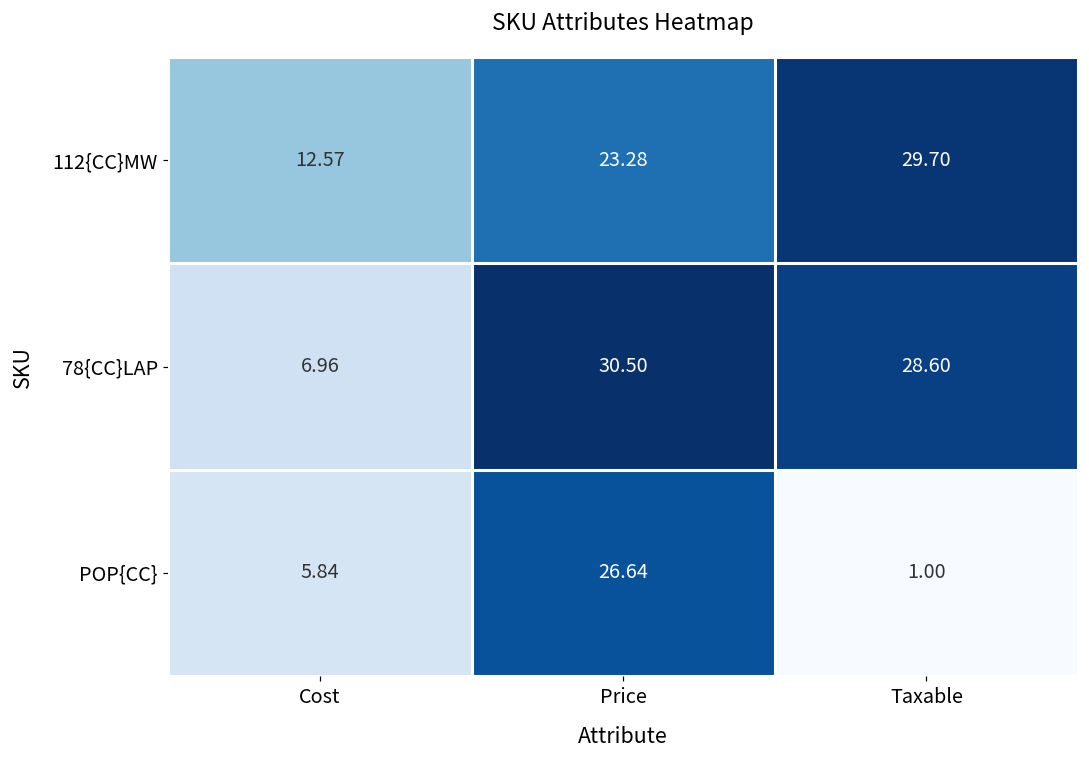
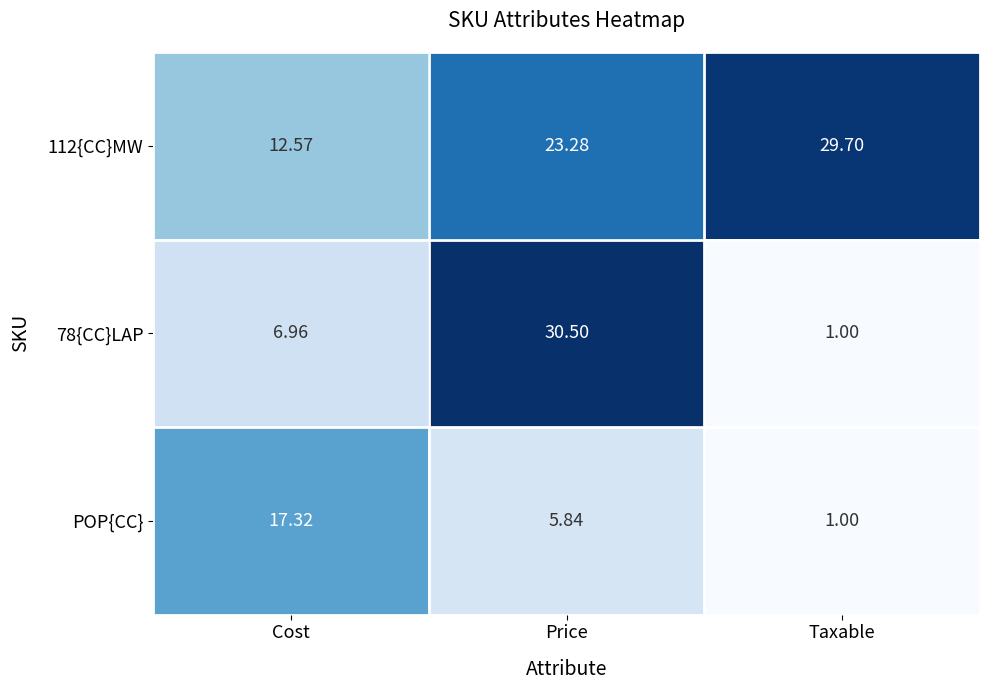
78{CC}LAP, Taxable: 28.60 -> 1.00
POP{CC}, Cost: 5.84 -> 17.32
POP{CC}, Price: 26.64 -> 5.84
